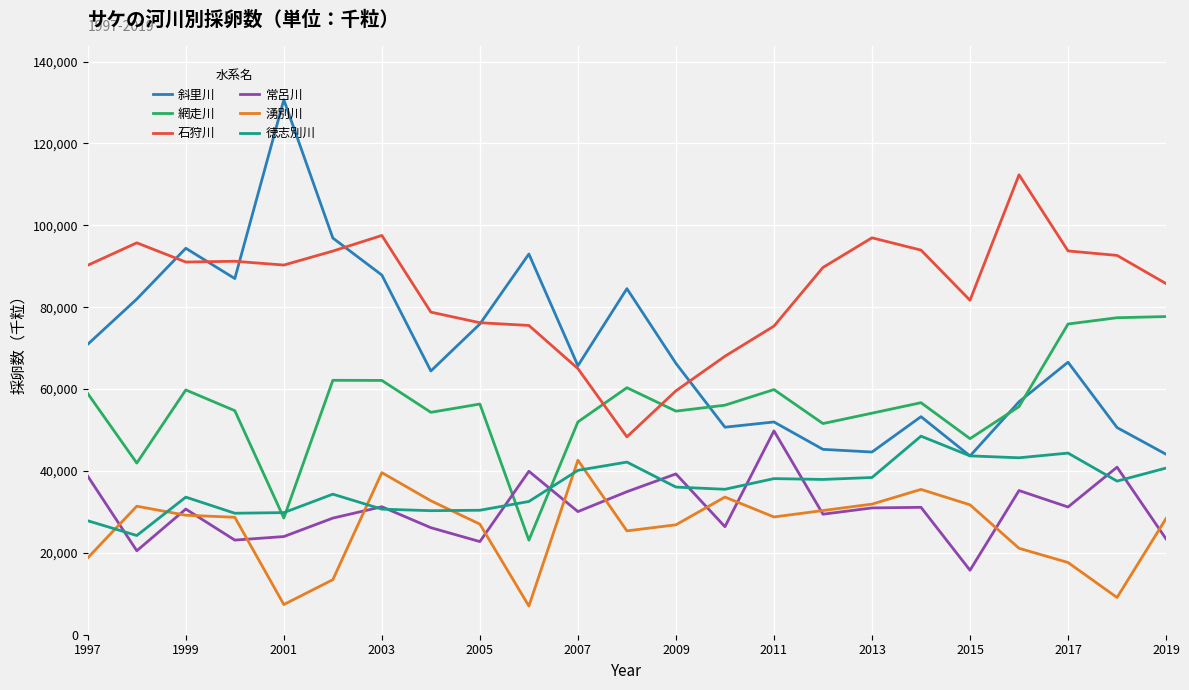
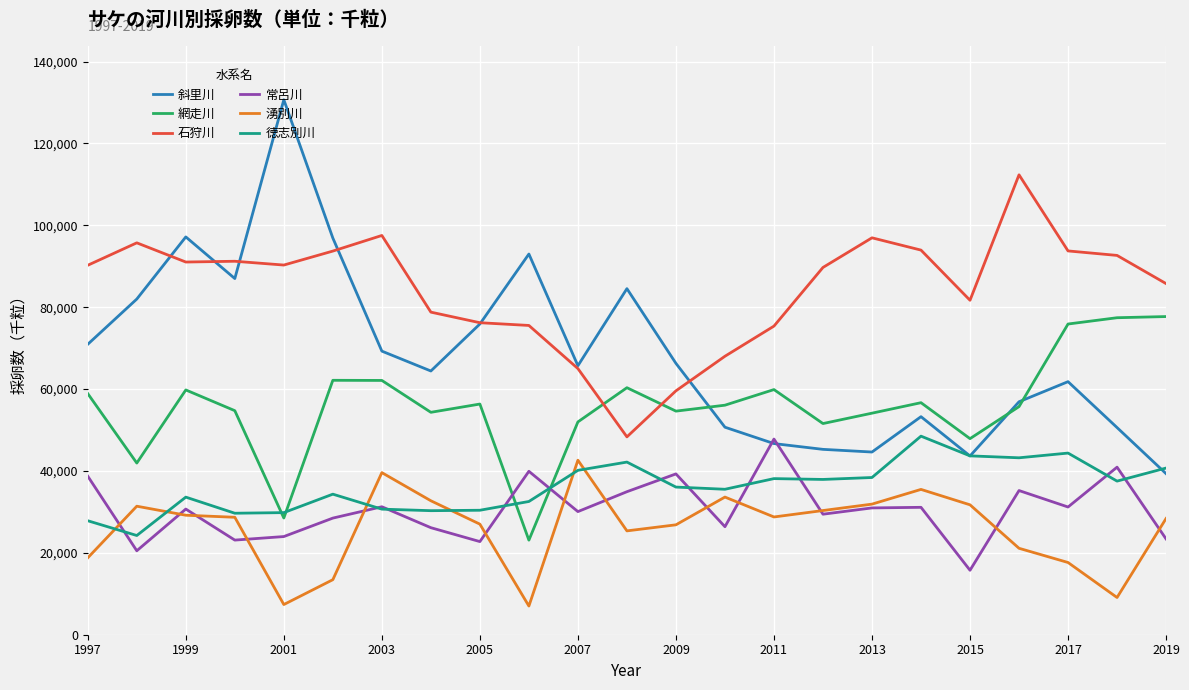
斜里川, 1999: 94,000 -> 97,000
斜里川, 2003: 88,000 -> 69,000
斜里川, 2011: 52,000 -> 47,000
常呂川, 2011: 50,000 -> 48,000
斜里川, 2017: 67,000 -> 62,000
斜里川, 2019: 44,000 -> 39,000
